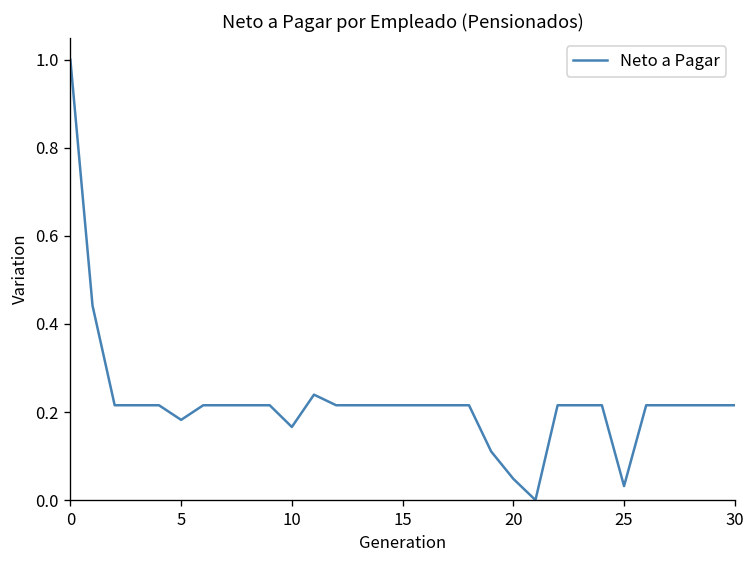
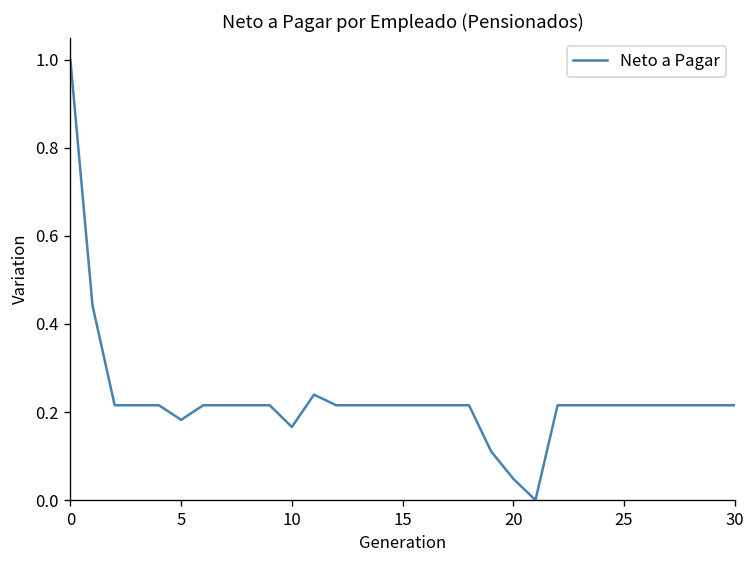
25: 0.03 -> 0.22
